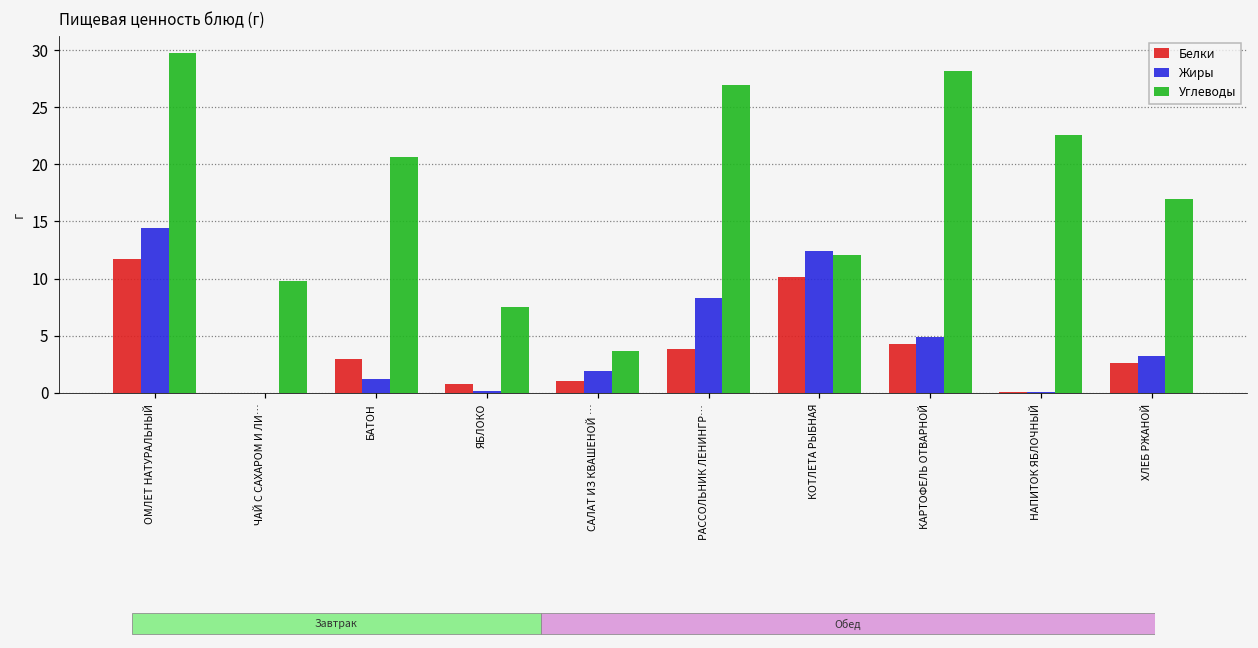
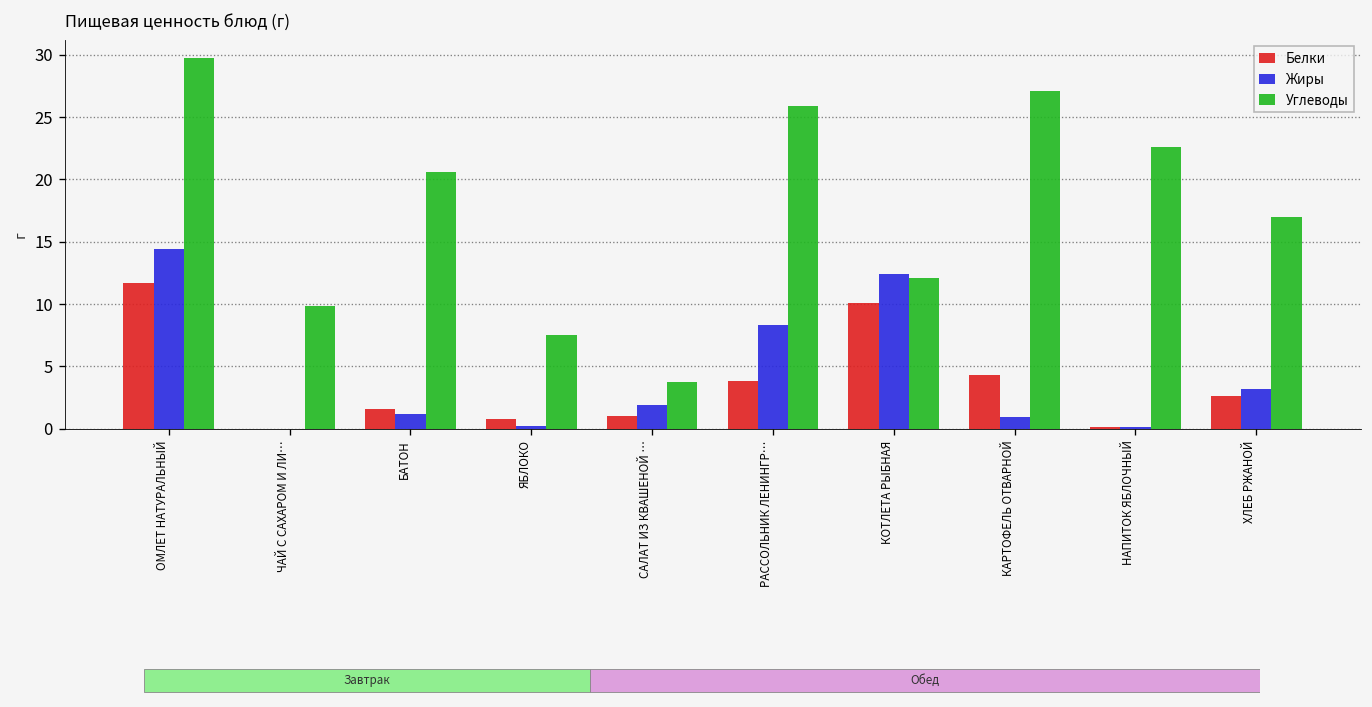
Пищевая ценность блюд (г), Белки, БАТОН: 3.0 -> 1.6
Пищевая ценность блюд (г), Углеводы, РАССОЛЬНИК ЛЕНИНГР…: 26.9 -> 25.9
Пищевая ценность блюд (г), Жиры, КАРТОФЕЛЬ ОТВАРНОЙ: 4.9 -> 0.9
Пищевая ценность блюд (г), Углеводы, КАРТОФЕЛЬ ОТВАРНОЙ: 28.2 -> 27.1
